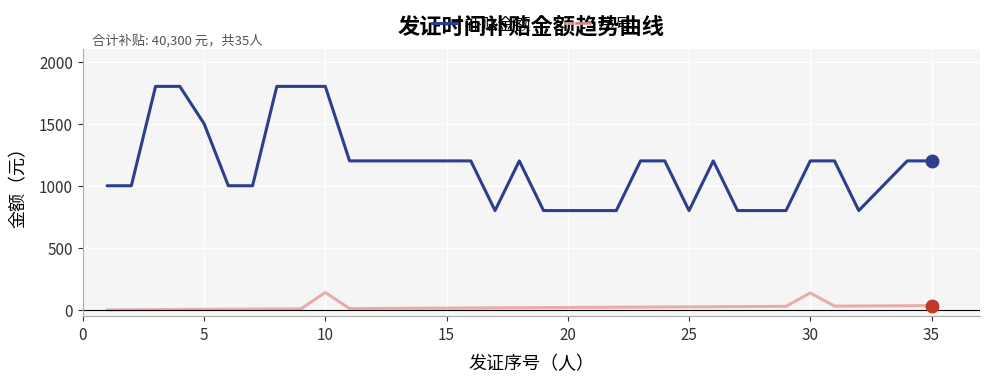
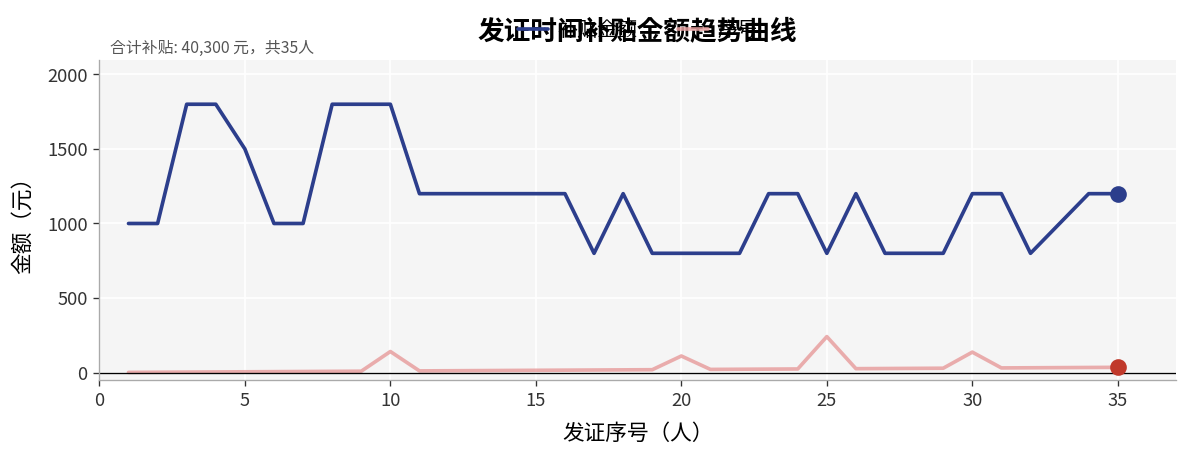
序号, 20: 20 -> 110
序号, 25: 30 -> 240
